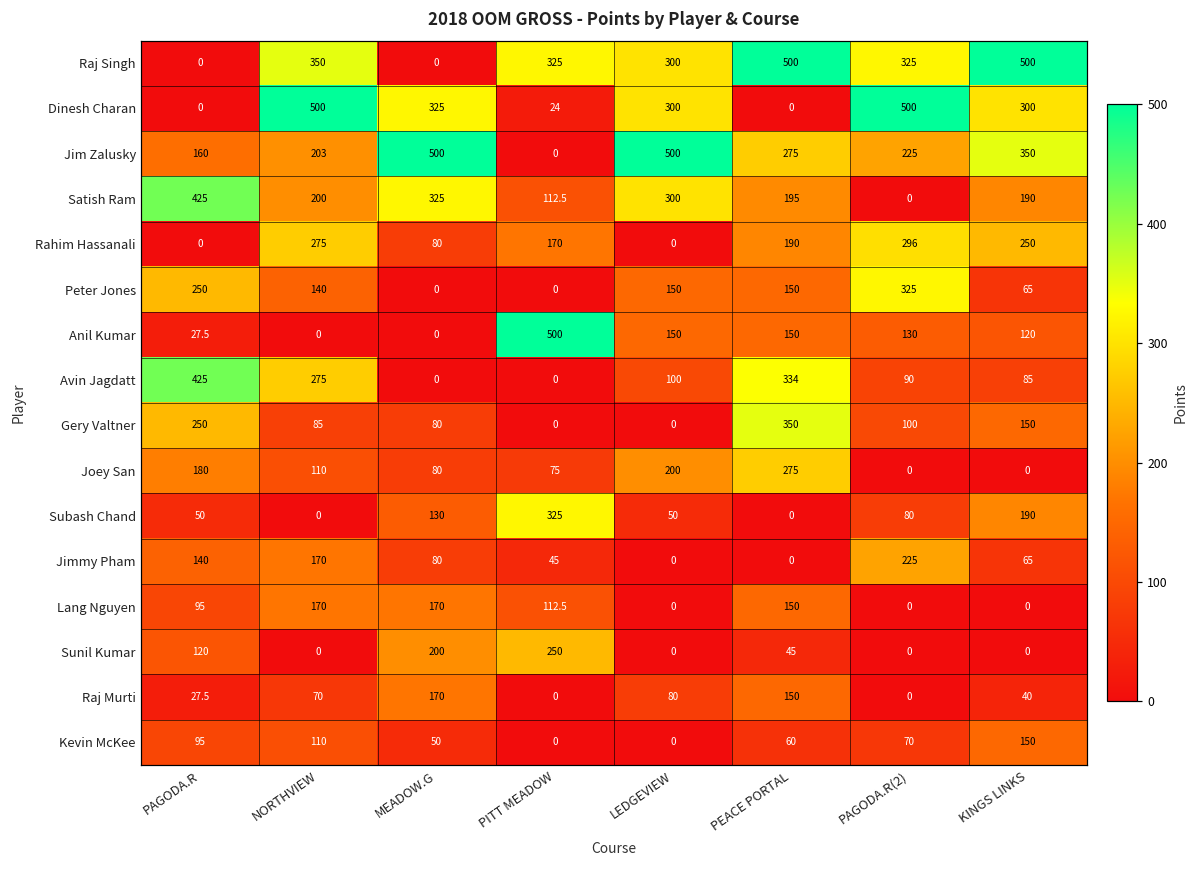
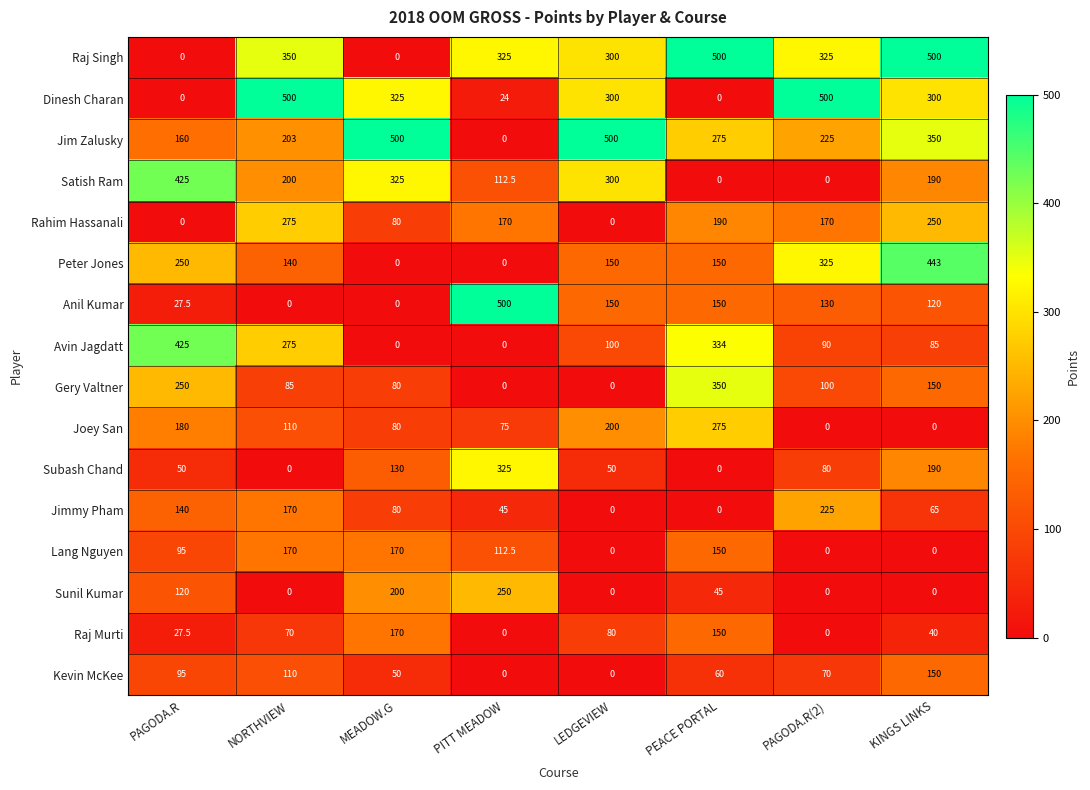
Satish Ram, PEACE PORTAL: 195 -> 0
Rahim Hassanali, PAGODA.R(2): 296 -> 170
Peter Jones, KINGS LINKS: 65 -> 443
